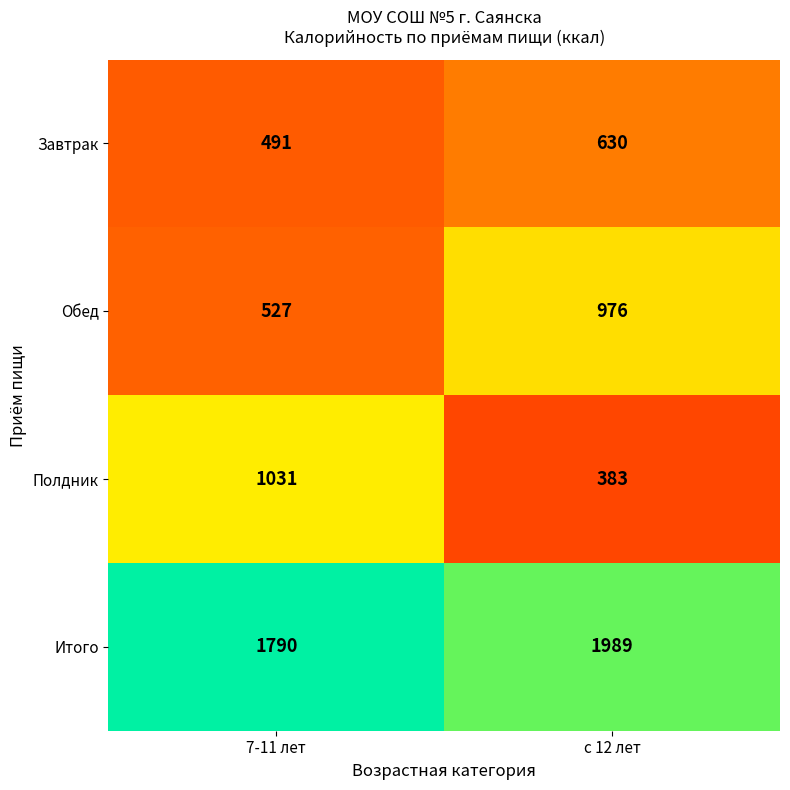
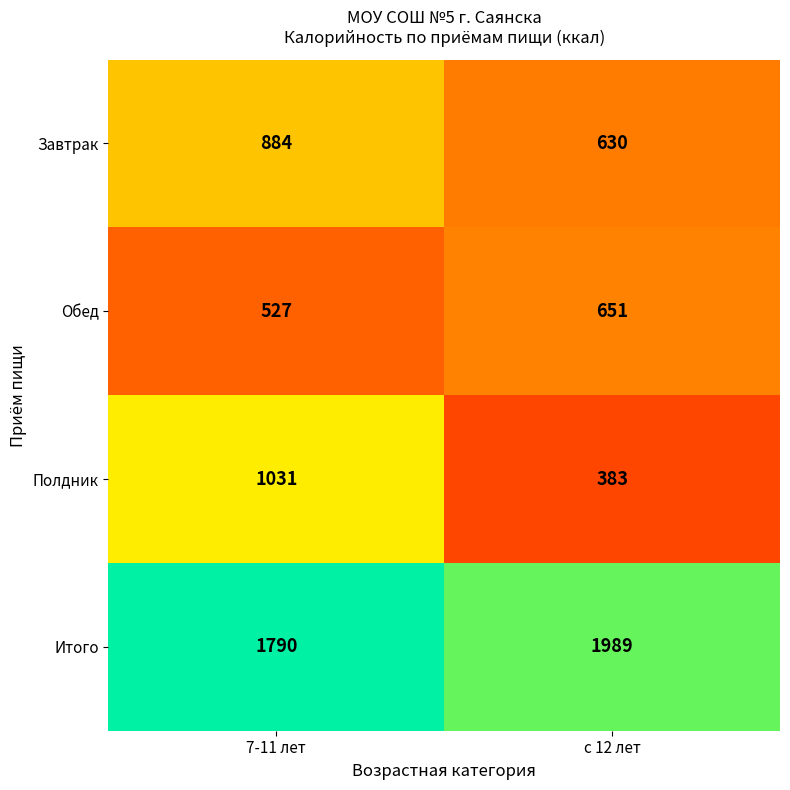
Завтрак, 7-11 лет: 491 -> 884
Обед, с 12 лет: 976 -> 651
